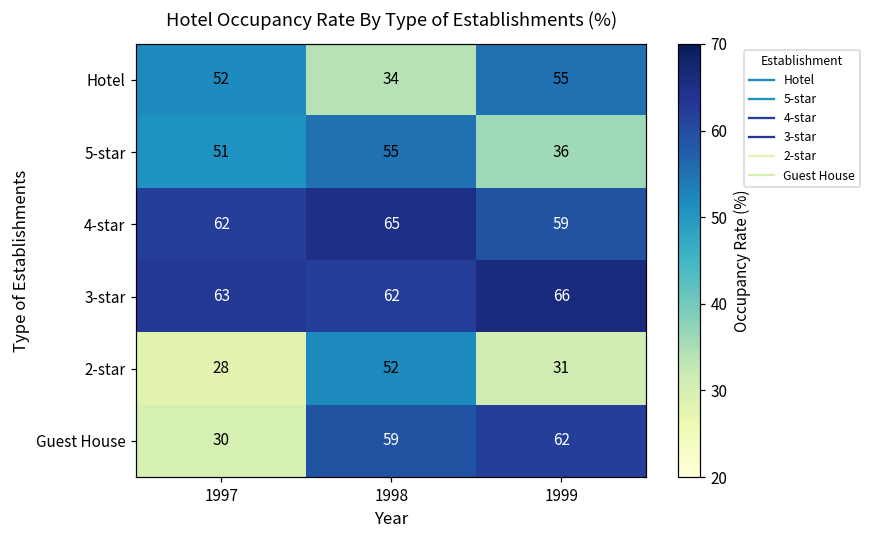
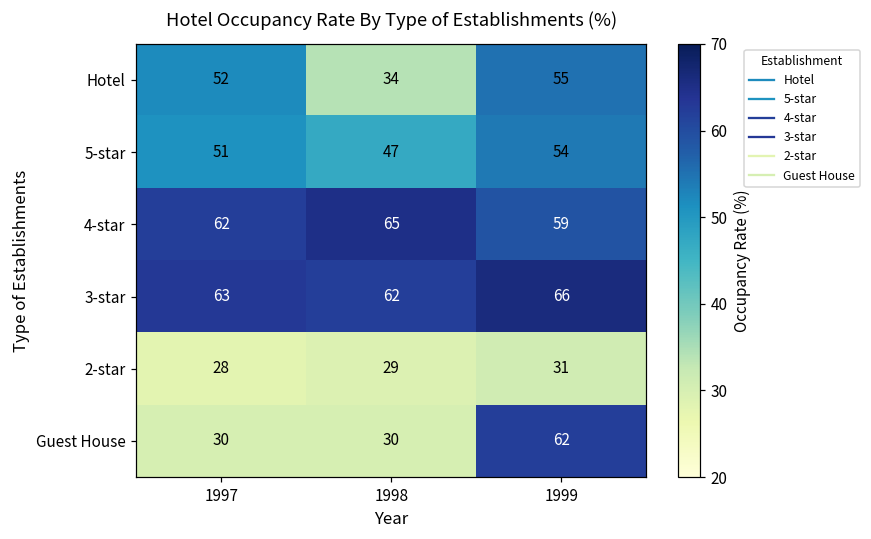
5-star, 1998: 55 -> 47
5-star, 1999: 36 -> 54
2-star, 1998: 52 -> 29
Guest House, 1998: 59 -> 30
